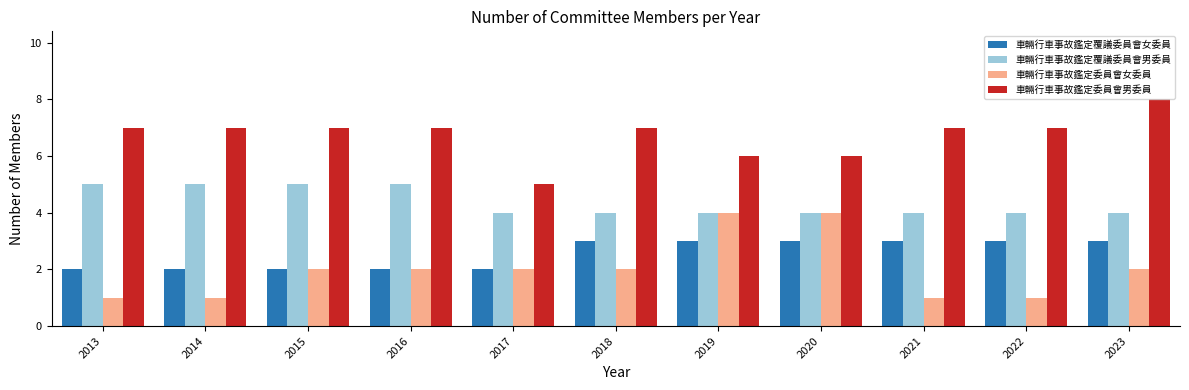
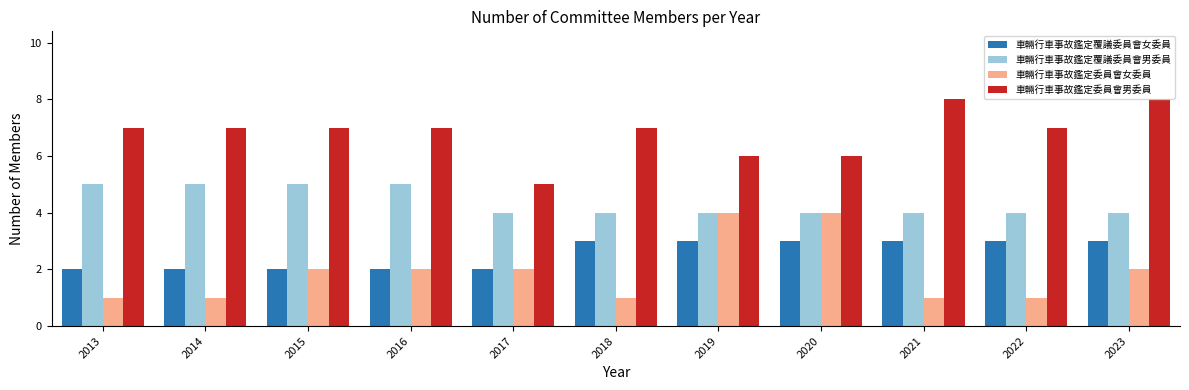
車輛行車事故鑑定委員會女委員, 2018: 2 -> 1
車輛行車事故鑑定委員會男委員, 2021: 7 -> 8
